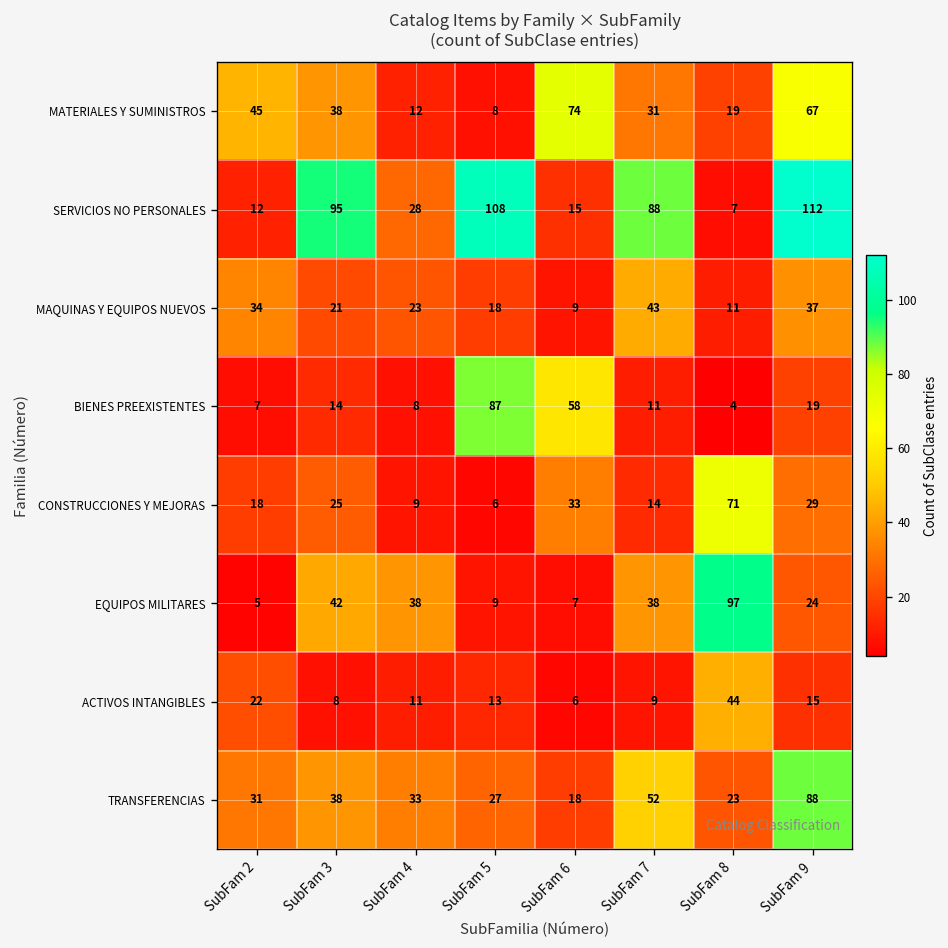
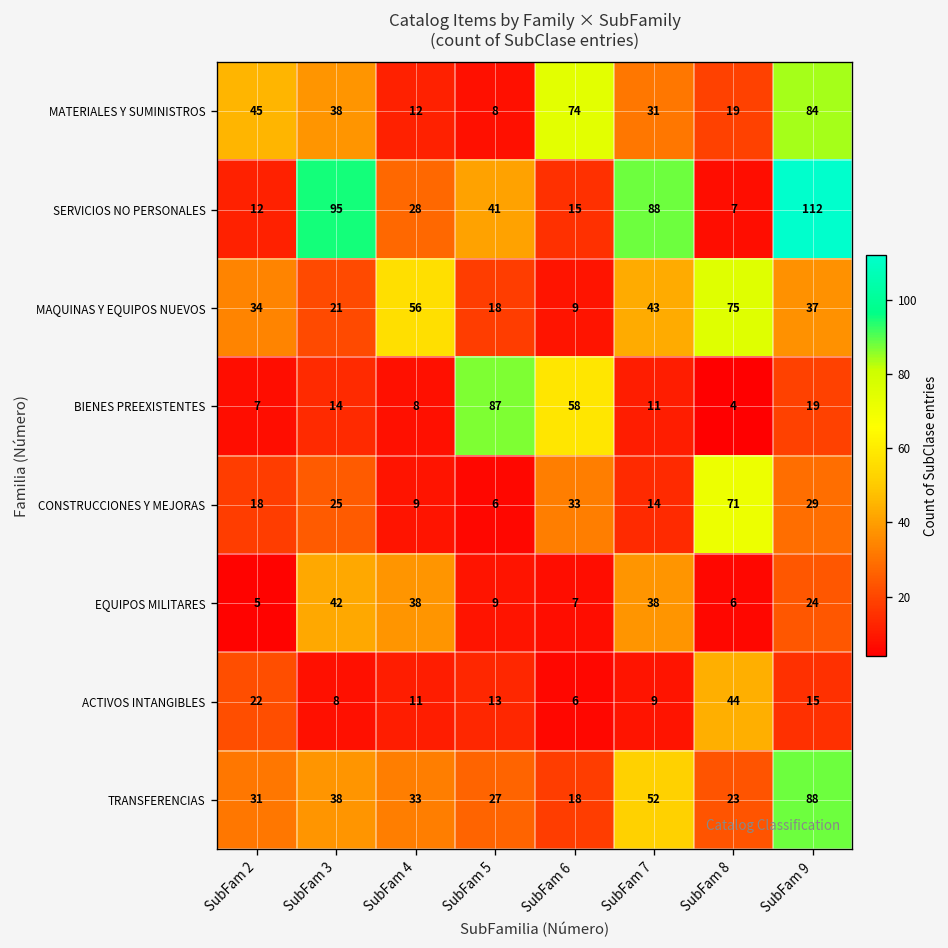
MATERIALES Y SUMINISTROS, SubFam 9: 67 -> 84
SERVICIOS NO PERSONALES, SubFam 5: 108 -> 41
MAQUINAS Y EQUIPOS NUEVOS, SubFam 4: 23 -> 56
MAQUINAS Y EQUIPOS NUEVOS, SubFam 8: 11 -> 75
EQUIPOS MILITARES, SubFam 8: 97 -> 6
